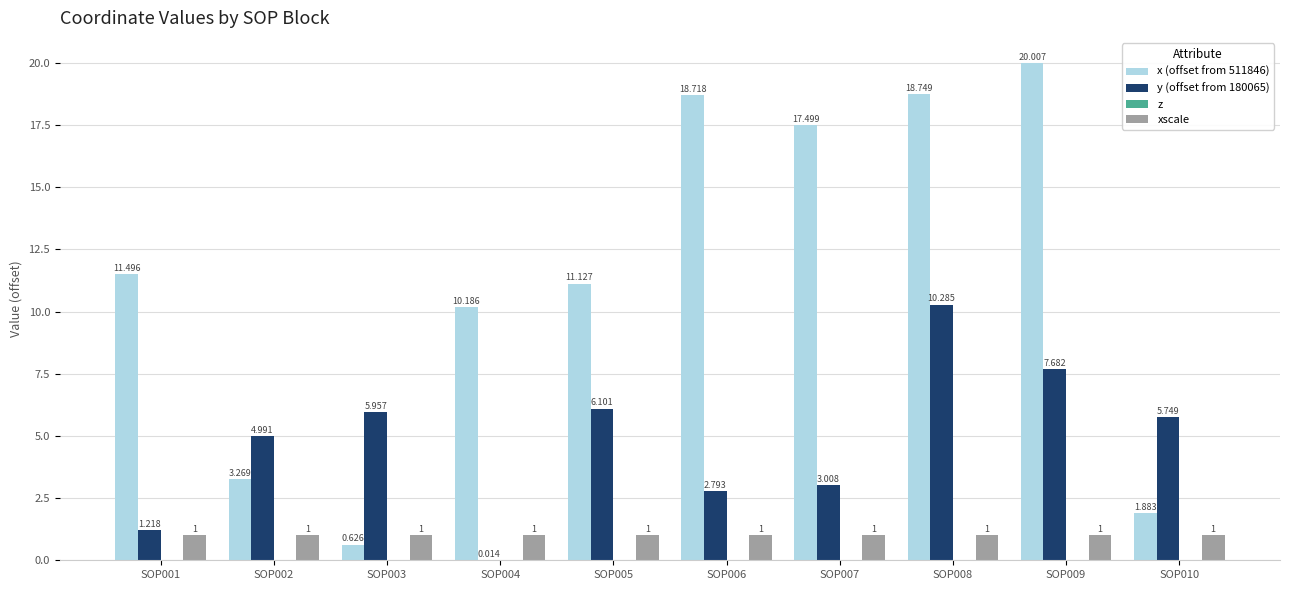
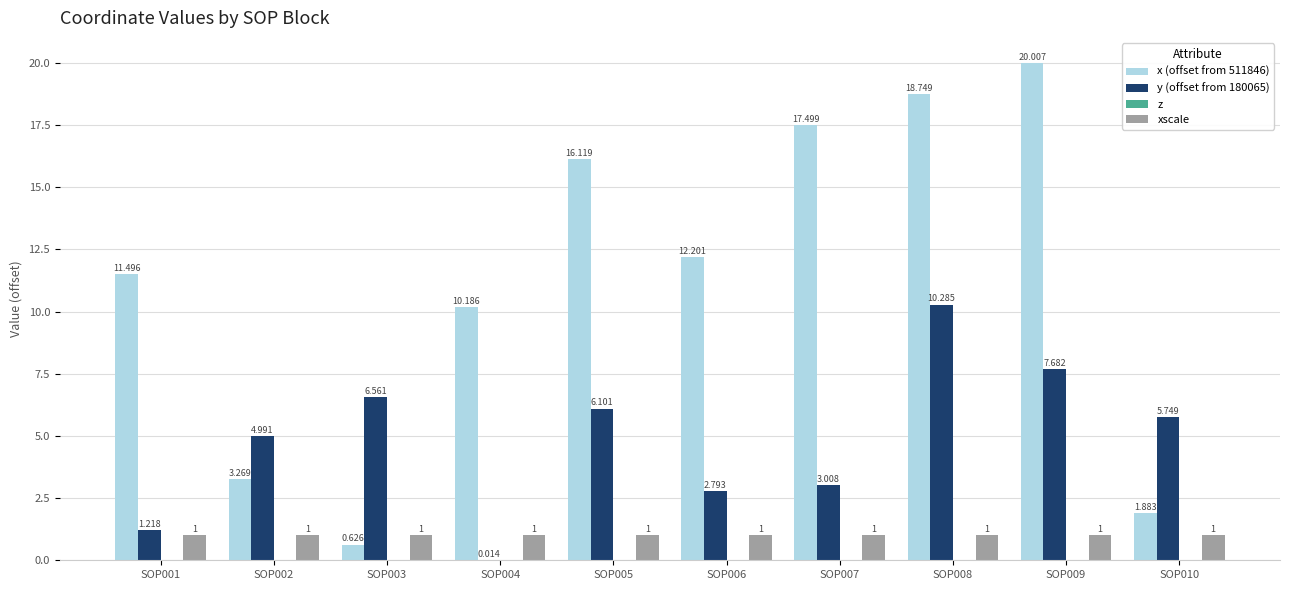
y (offset from 180065), SOP003: 5.957 -> 6.561
x (offset from 511846), SOP005: 11.127 -> 16.119
x (offset from 511846), SOP006: 18.718 -> 12.201
